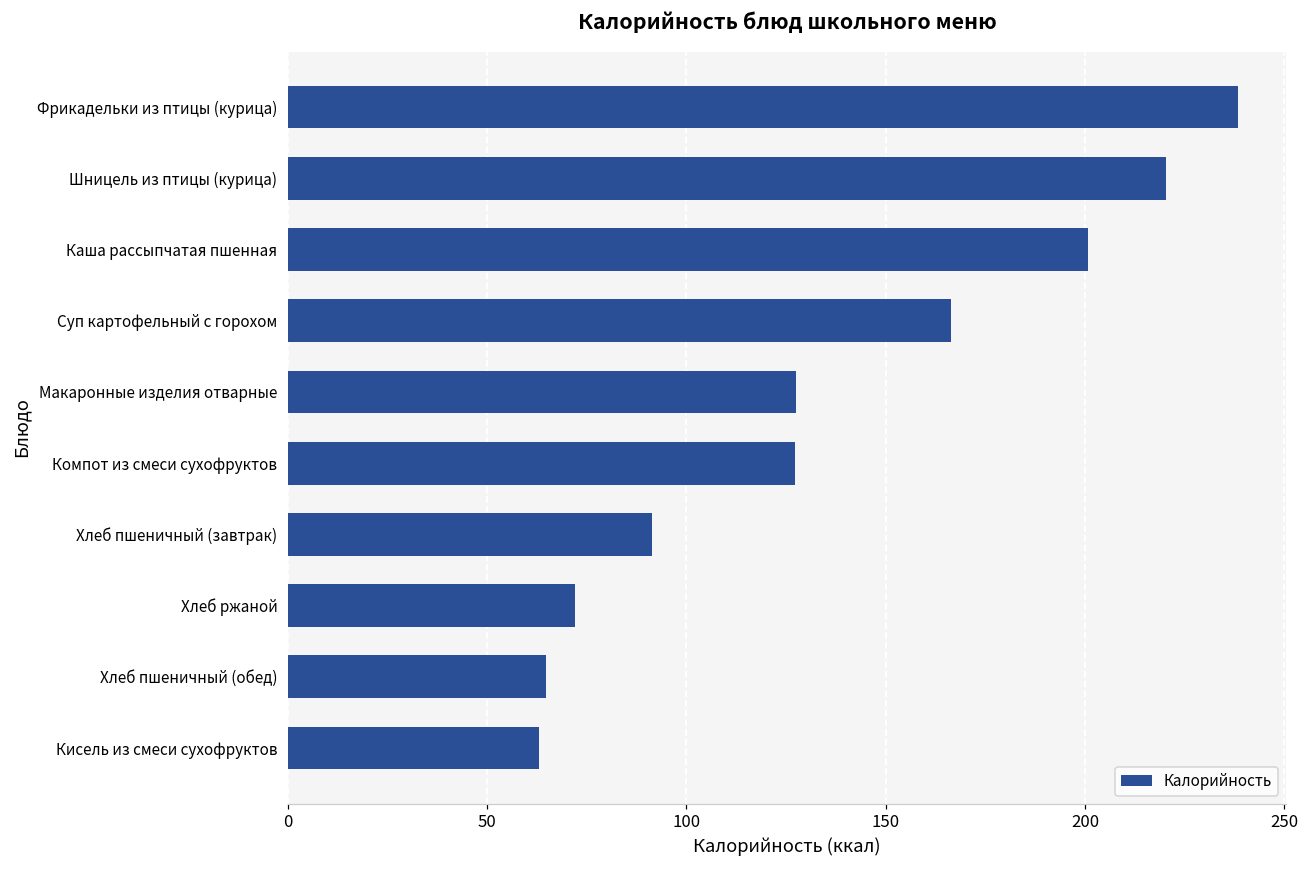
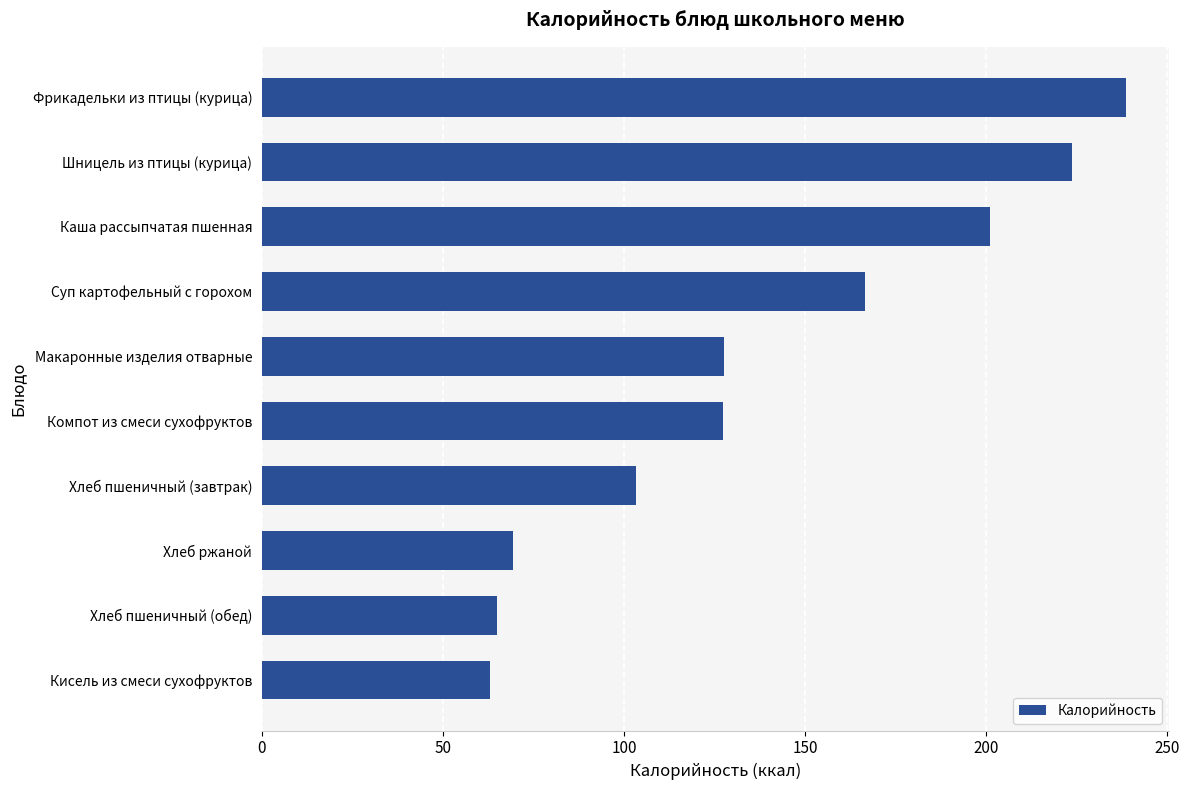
Шницель из птицы (курица): 220 -> 224
Хлеб пшеничный (завтрак): 91 -> 103
Хлеб ржаной: 72 -> 69
